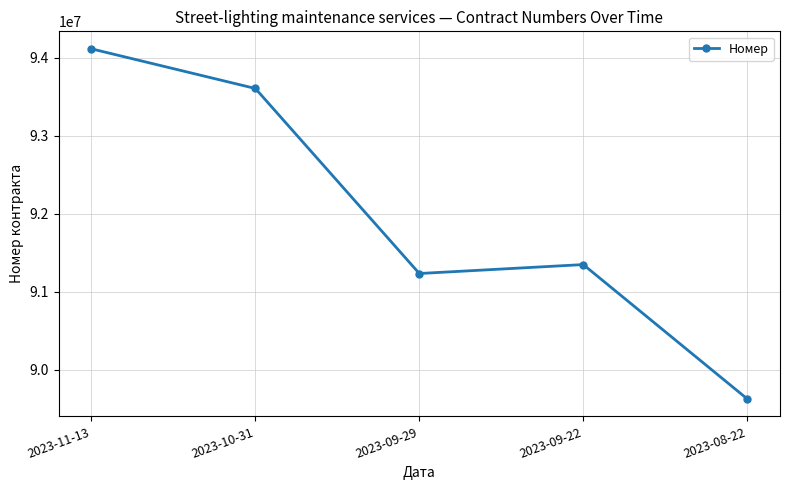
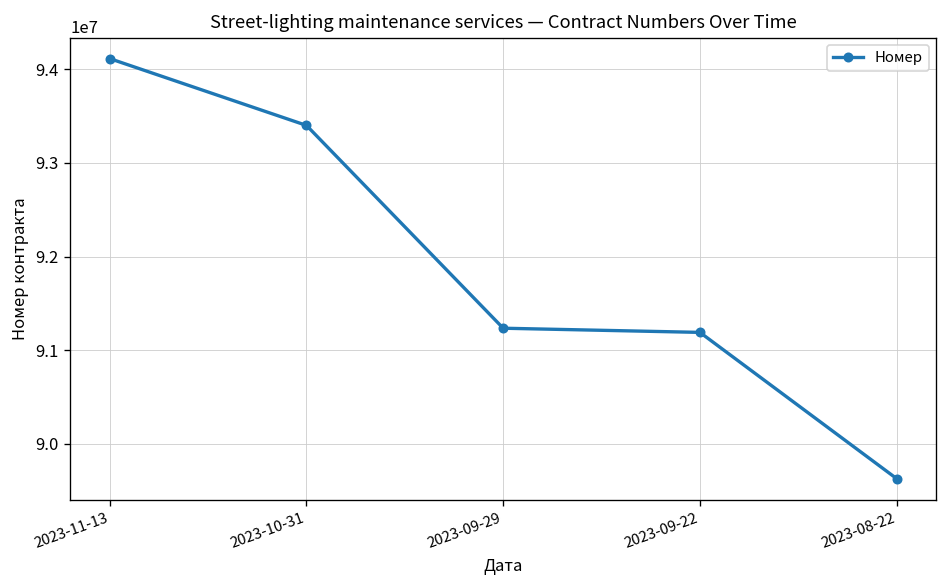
2023-10-31: 93600000 -> 93400000
2023-09-22: 91300000 -> 91200000
